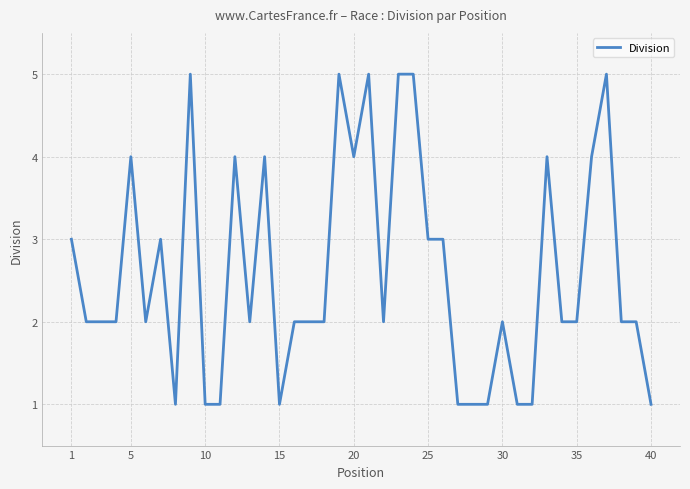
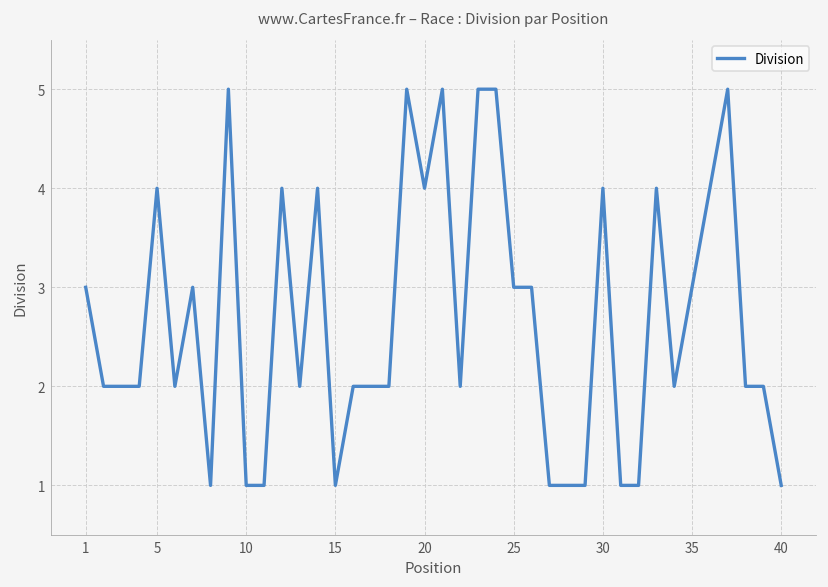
30: 2 -> 4
35: 2 -> 3
